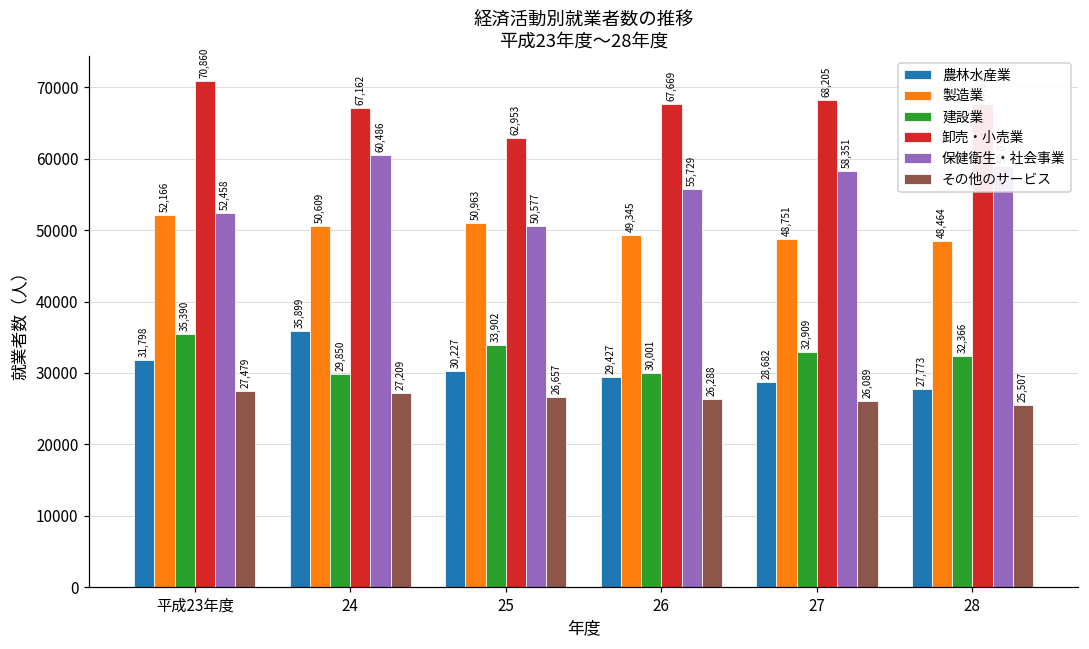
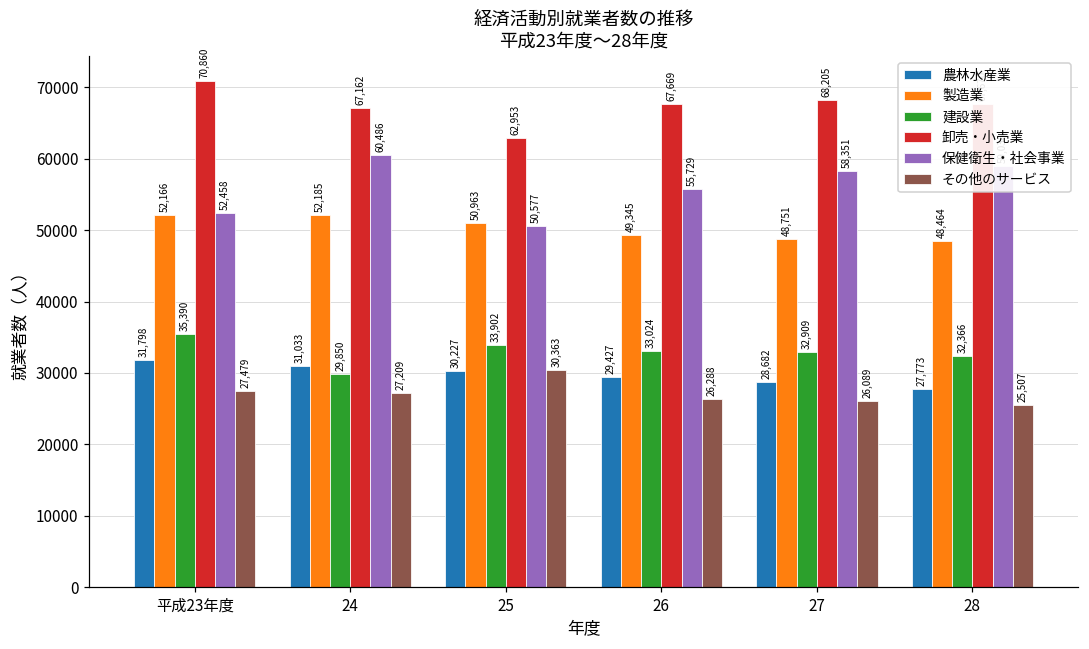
農林水産業, 24: 35,899 -> 31,033
製造業, 24: 50,609 -> 52,185
その他のサービス, 25: 26,657 -> 30,363
建設業, 26: 30,001 -> 33,024
